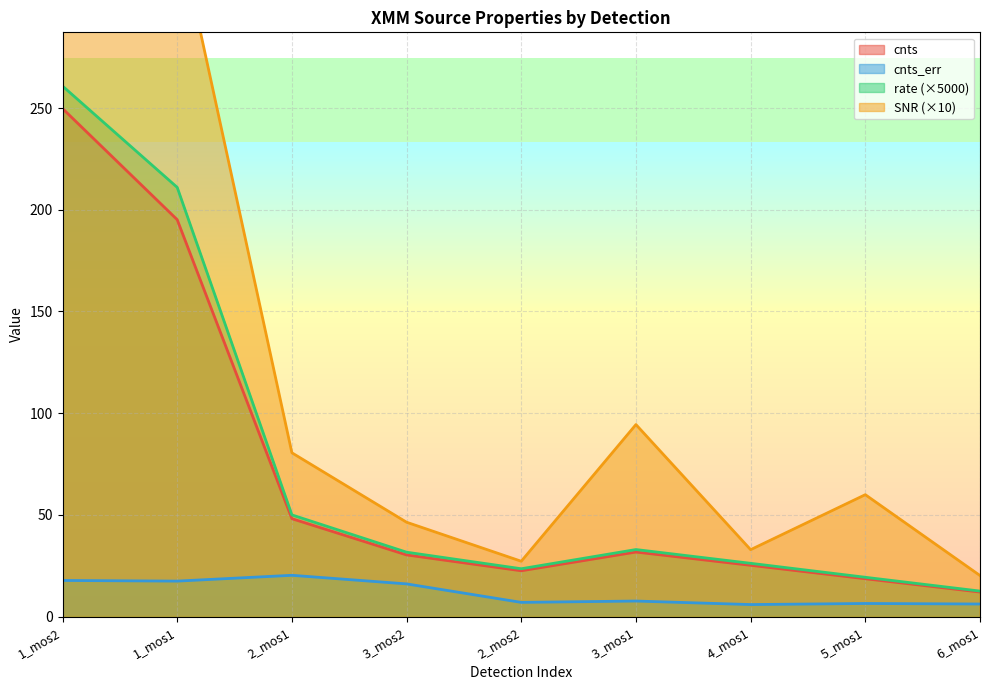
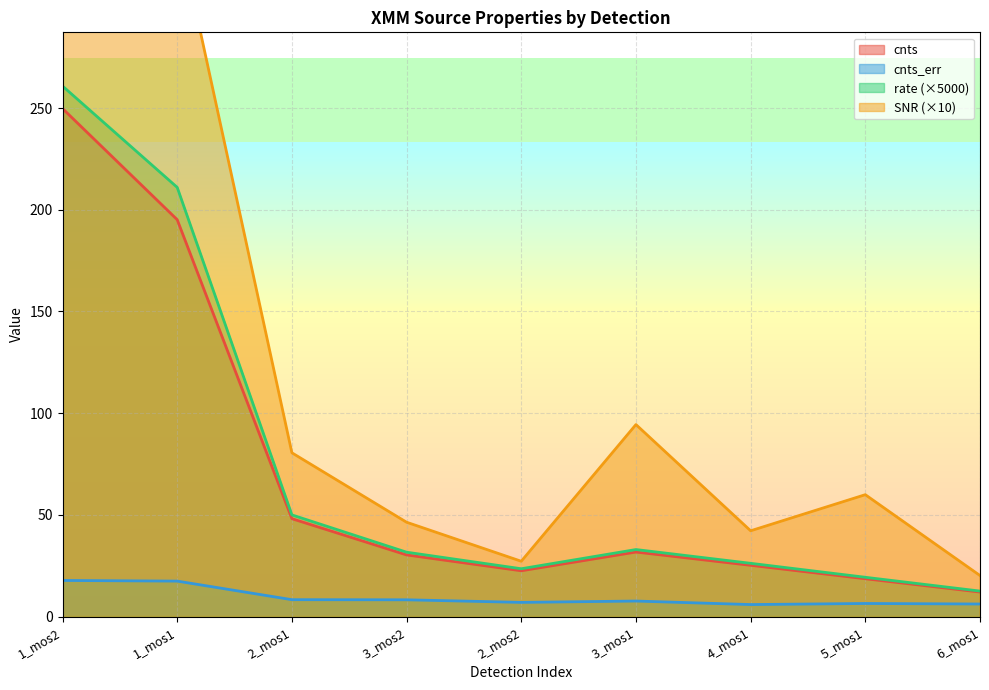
cnts_err, 2_mos1: 20 -> 8
cnts_err, 3_mos2: 16 -> 8
SNR (×10), 4_mos1: 33 -> 42
